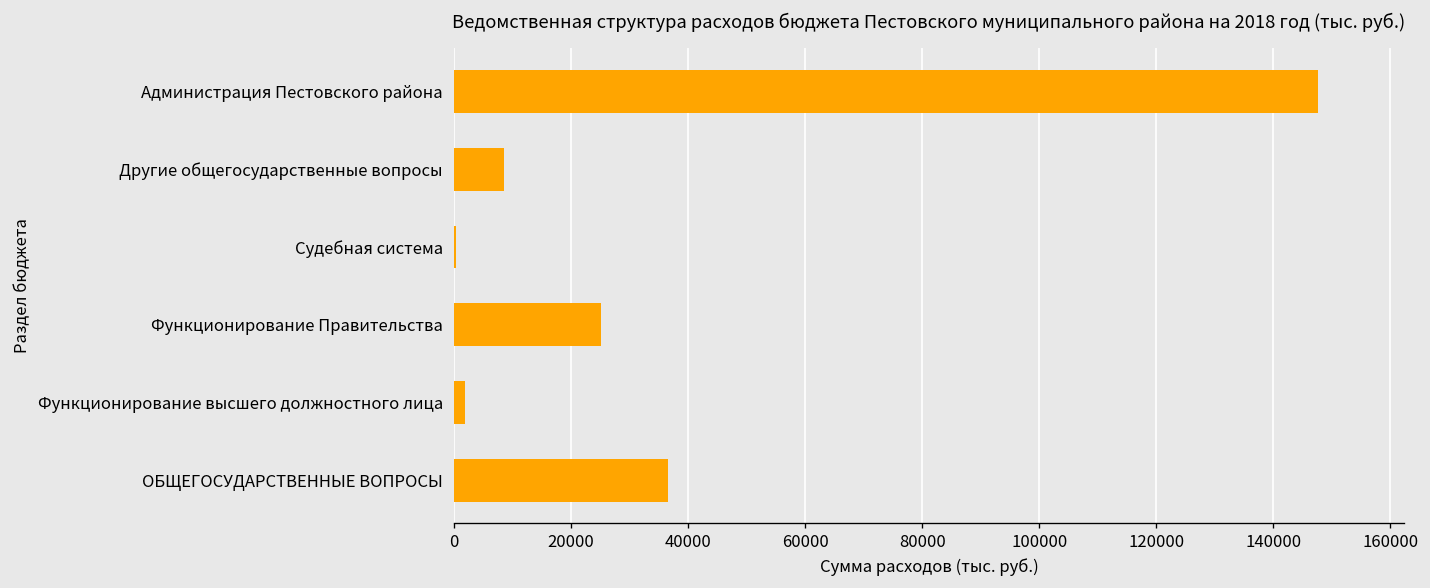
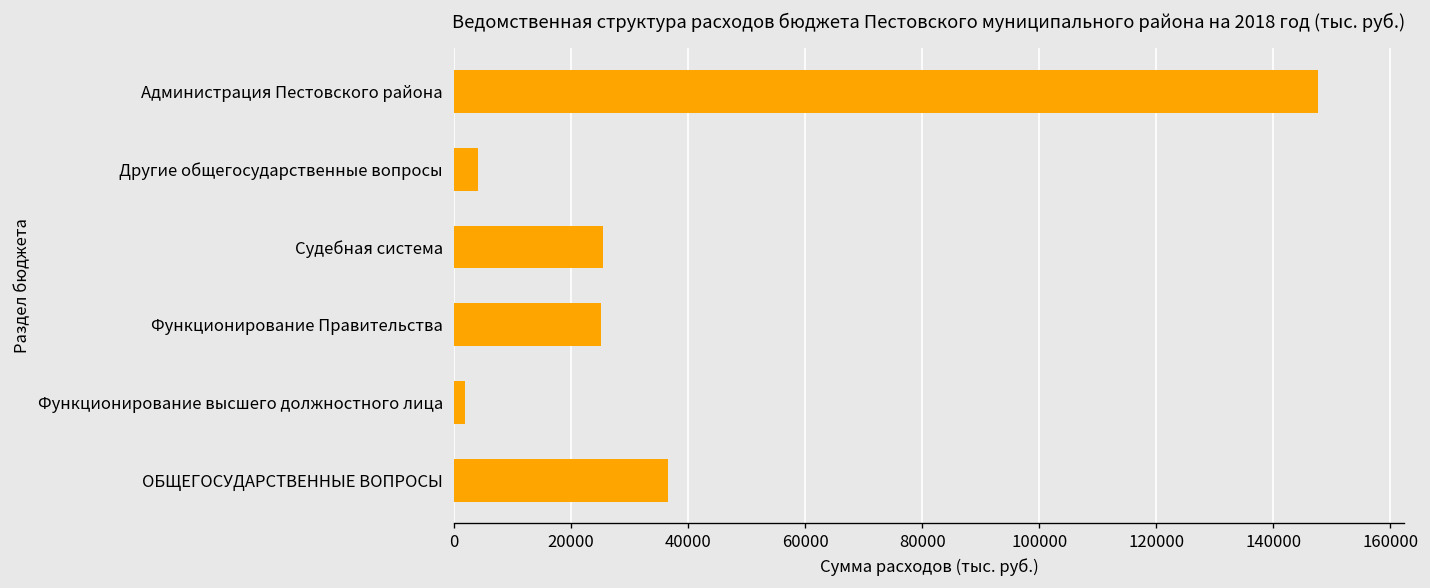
Другие общегосударственные вопросы: 9000 -> 4000
Судебная система: 0 -> 25000
